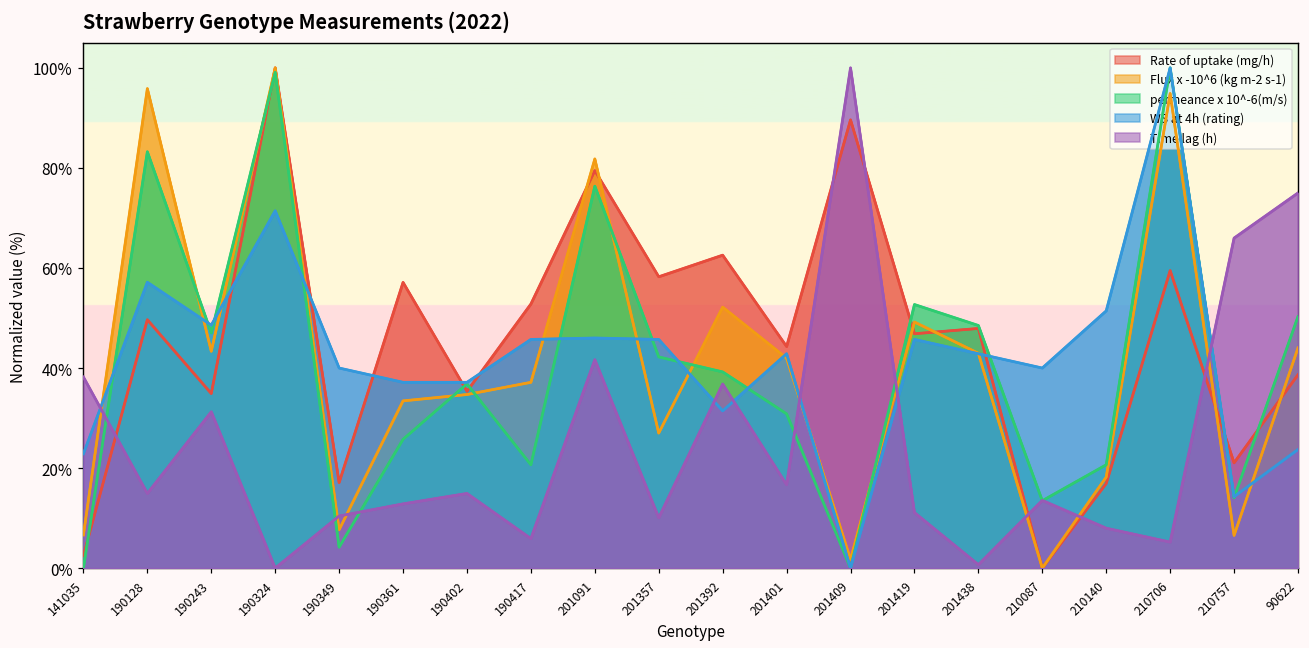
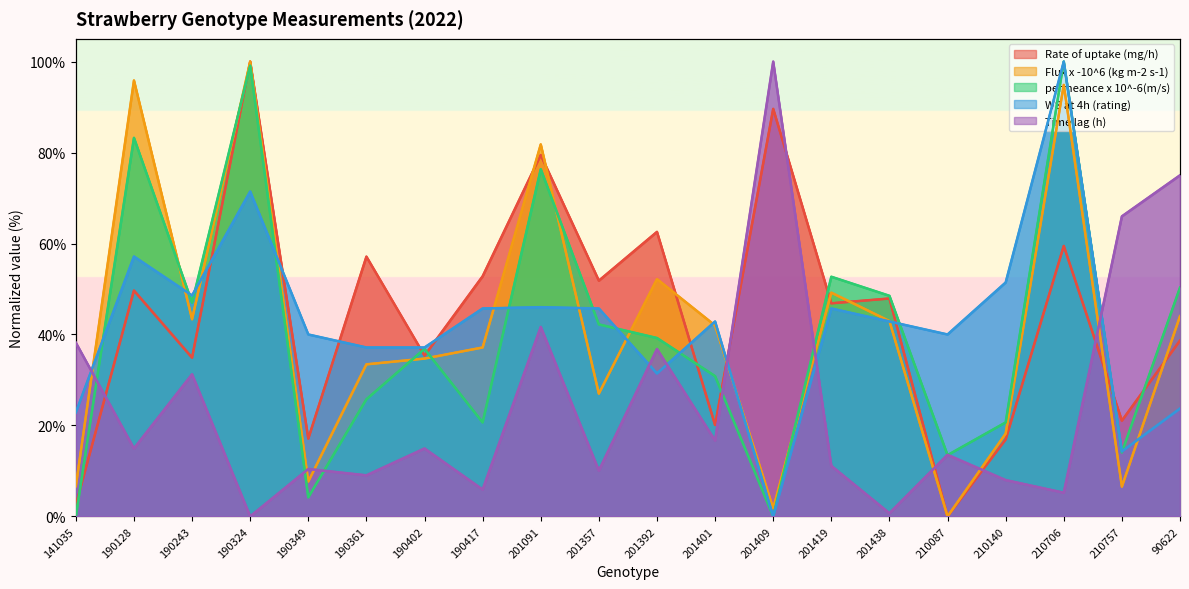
Time lag (h), 190361: 13% -> 9%
Rate of uptake (mg/h), 201357: 58% -> 52%
Rate of uptake (mg/h), 201401: 44% -> 20%
